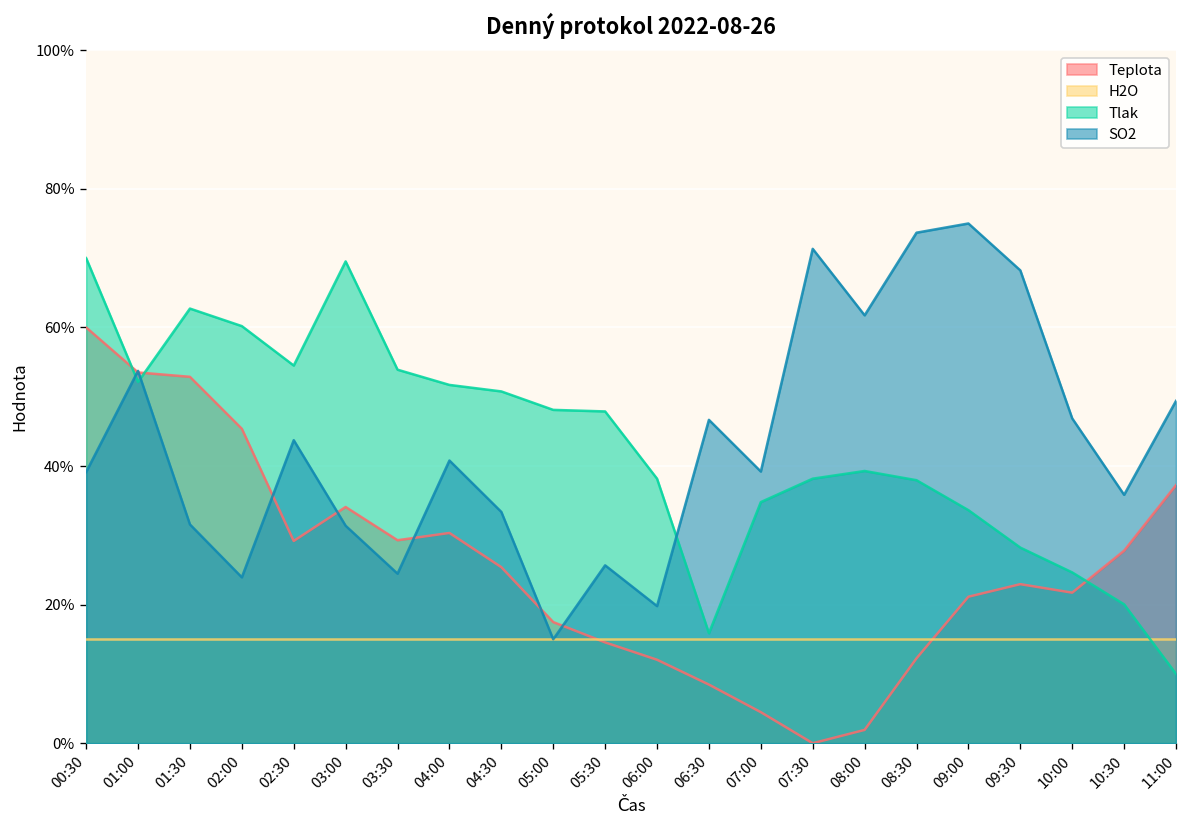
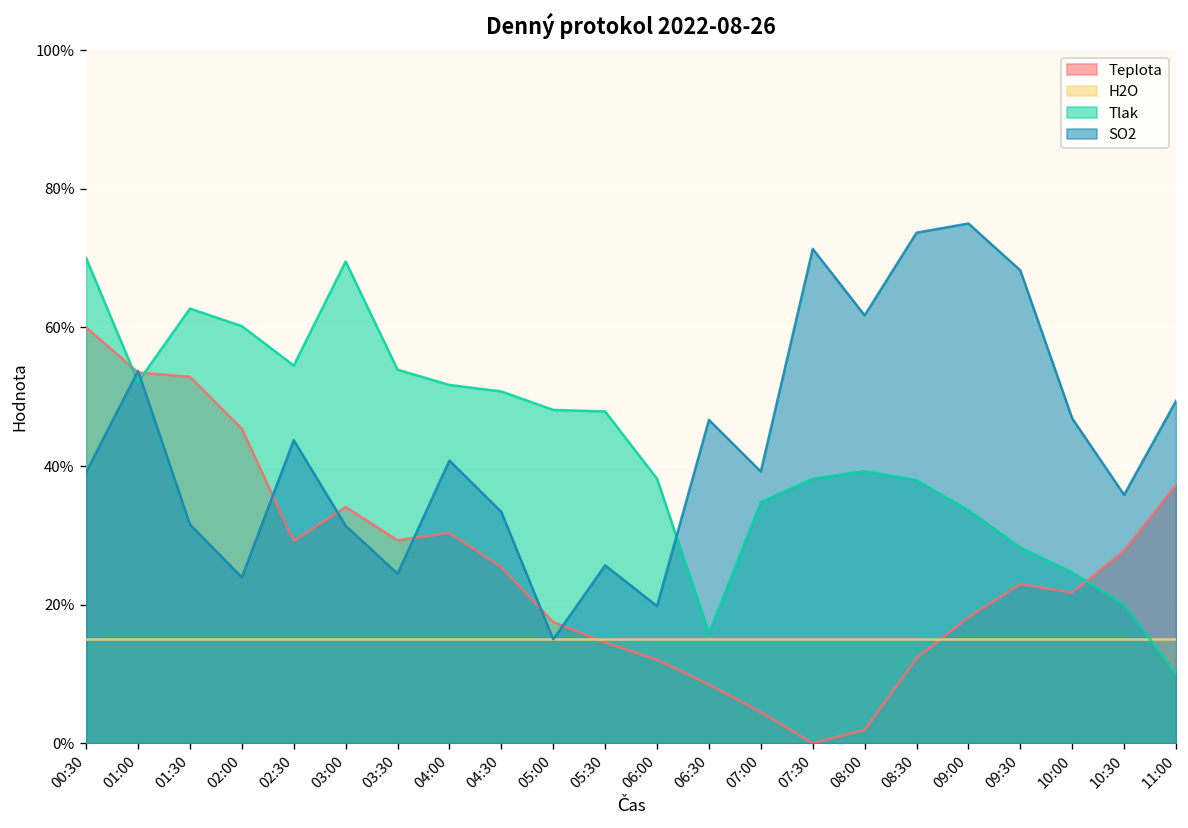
Teplota, 09:00: 21% -> 18%
